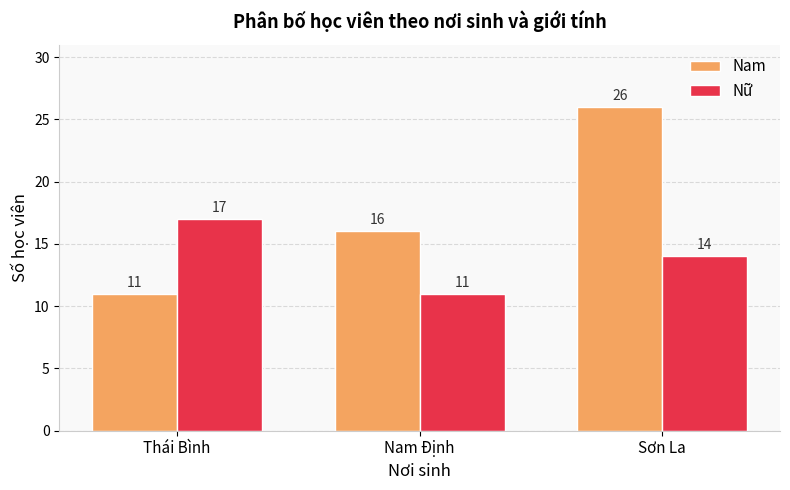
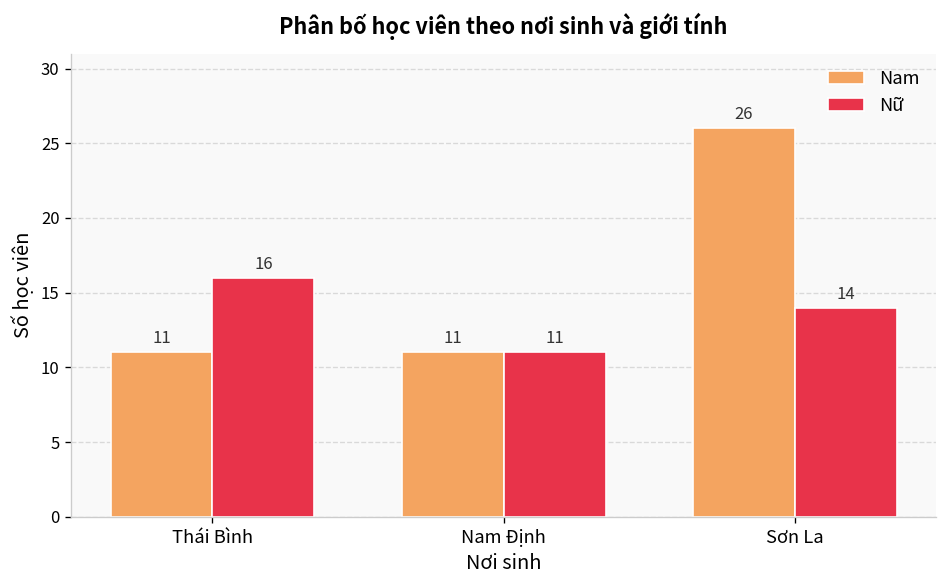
Nữ, Thái Bình: 17 -> 16
Nam, Nam Định: 16 -> 11
